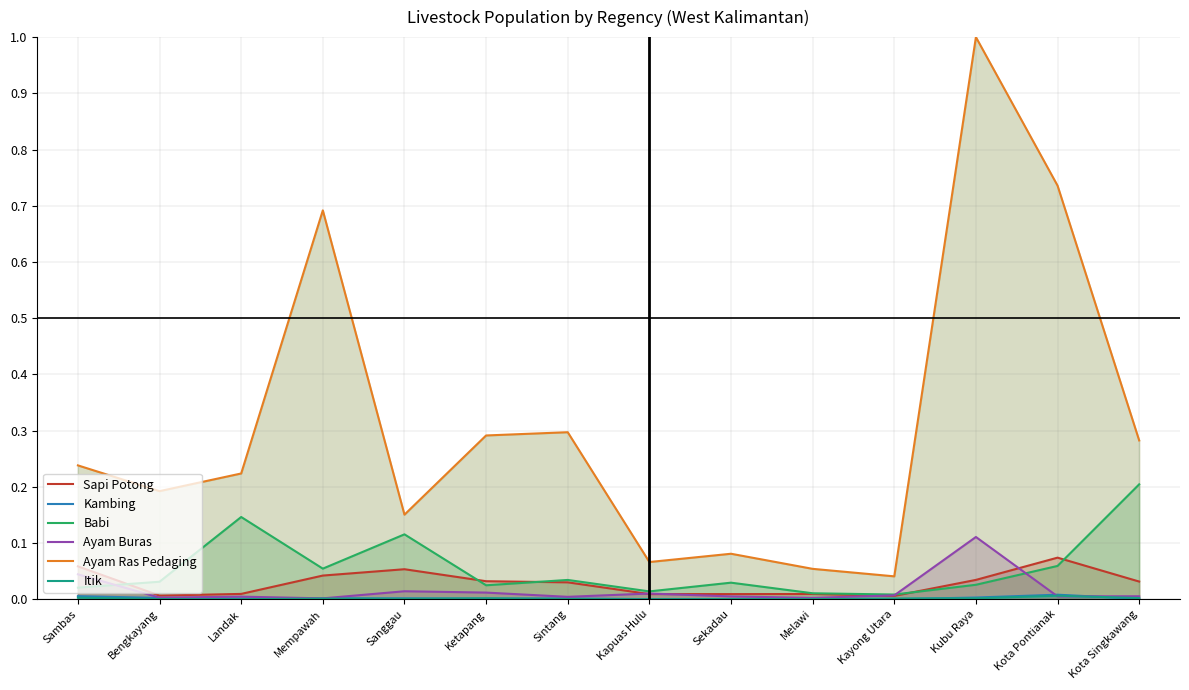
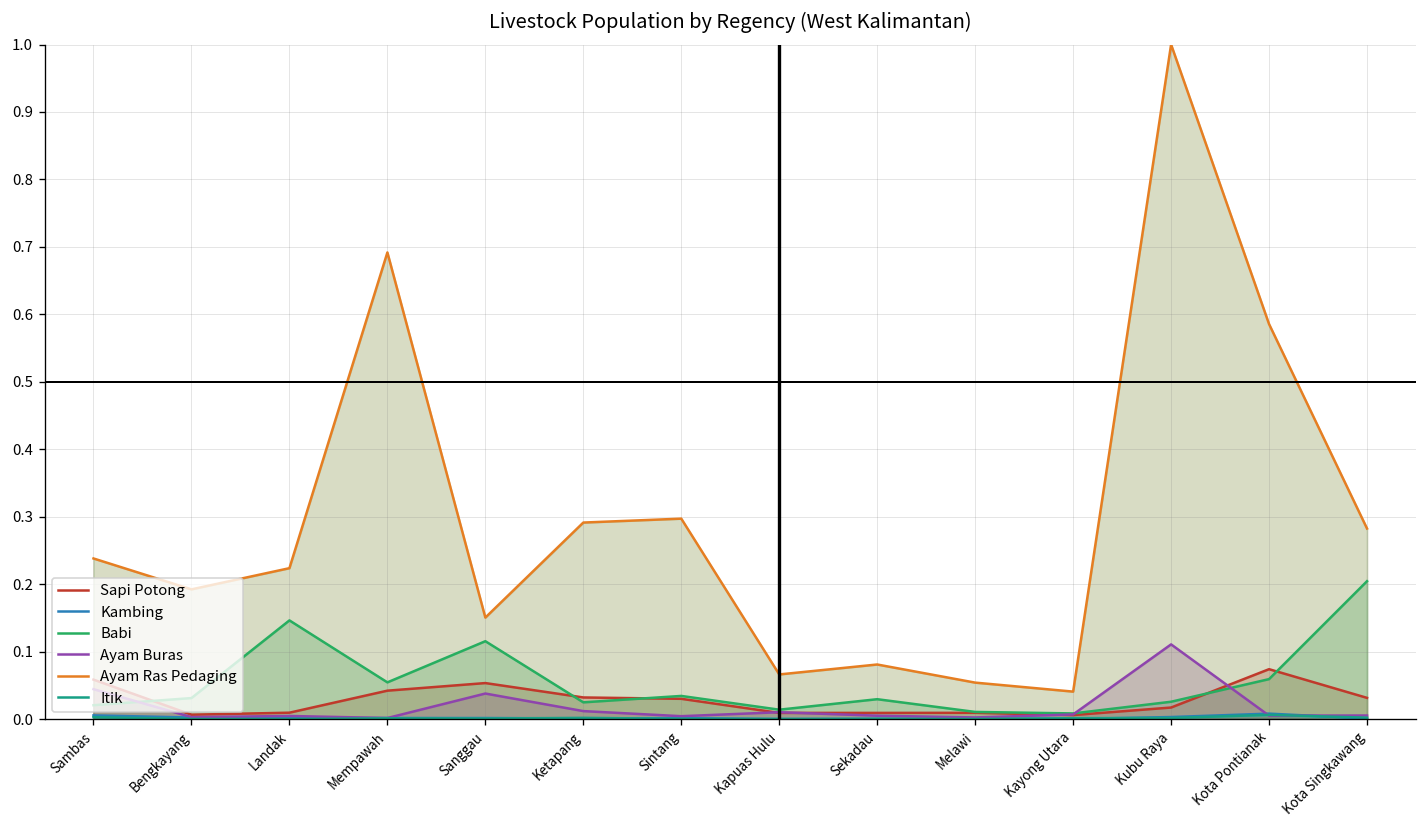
Ayam Buras, Sanggau: 0.01 -> 0.04
Sapi Potong, Kubu Raya: 0.03 -> 0.02
Ayam Ras Pedaging, Kota Pontianak: 0.74 -> 0.59
